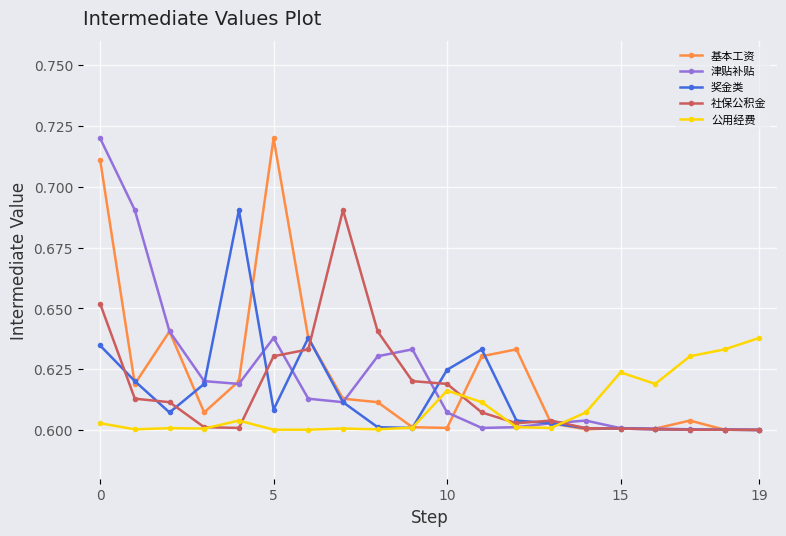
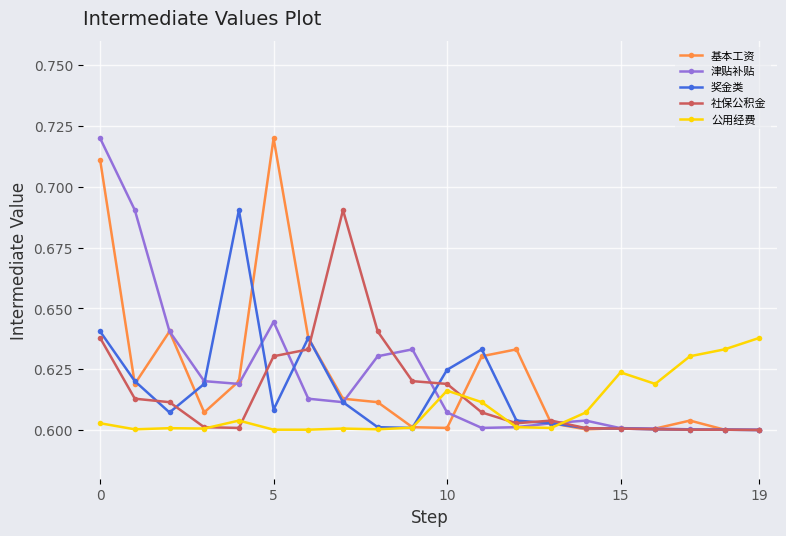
奖金类, 0: 0.635 -> 0.641
社保公积金, 0: 0.652 -> 0.638
津贴补贴, 5: 0.638 -> 0.644
